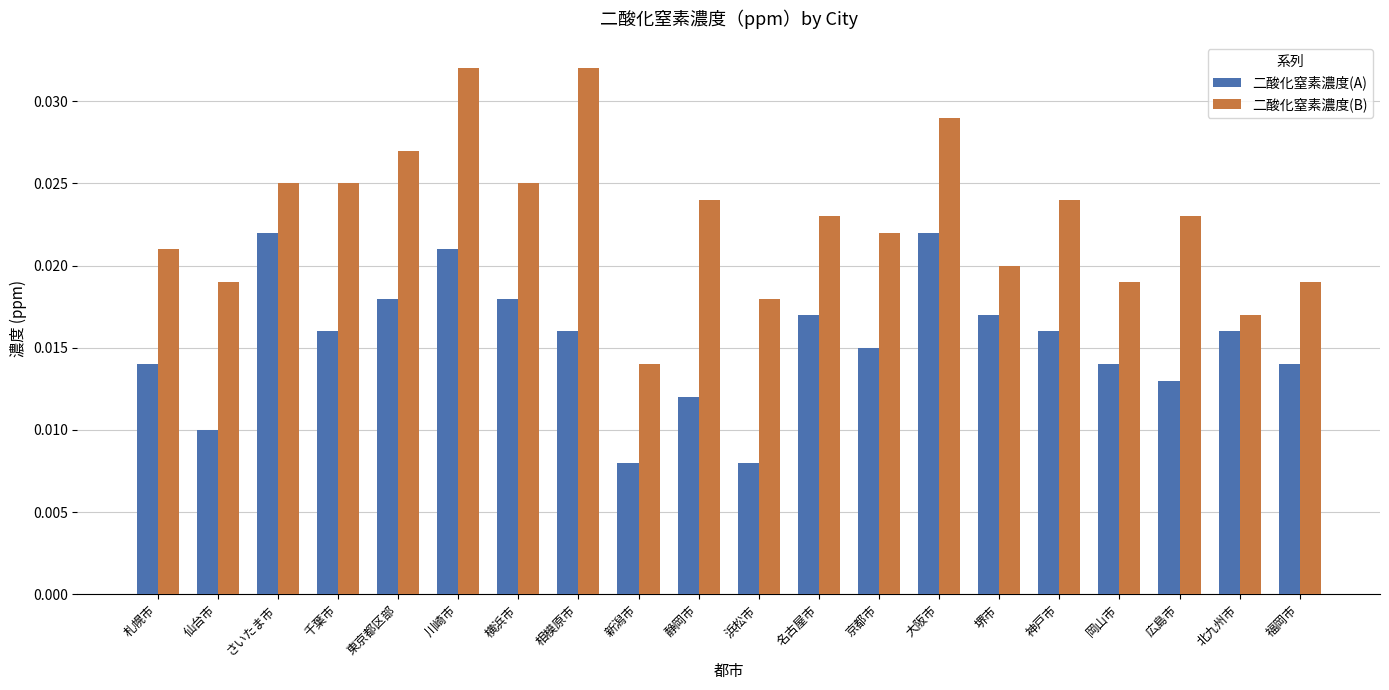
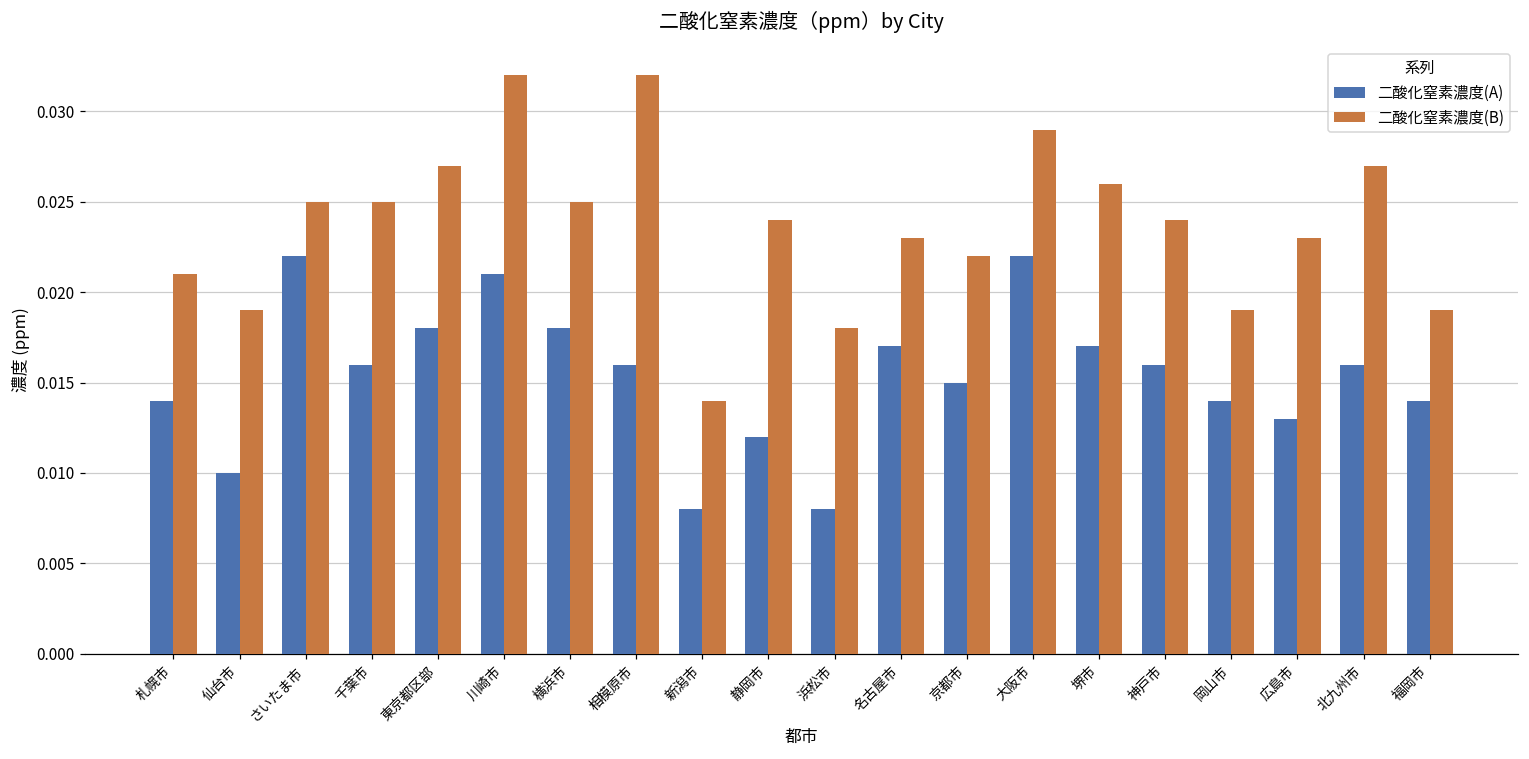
二酸化窒素濃度(B), 堺市: 0.020 -> 0.026
二酸化窒素濃度(B), 北九州市: 0.017 -> 0.027
